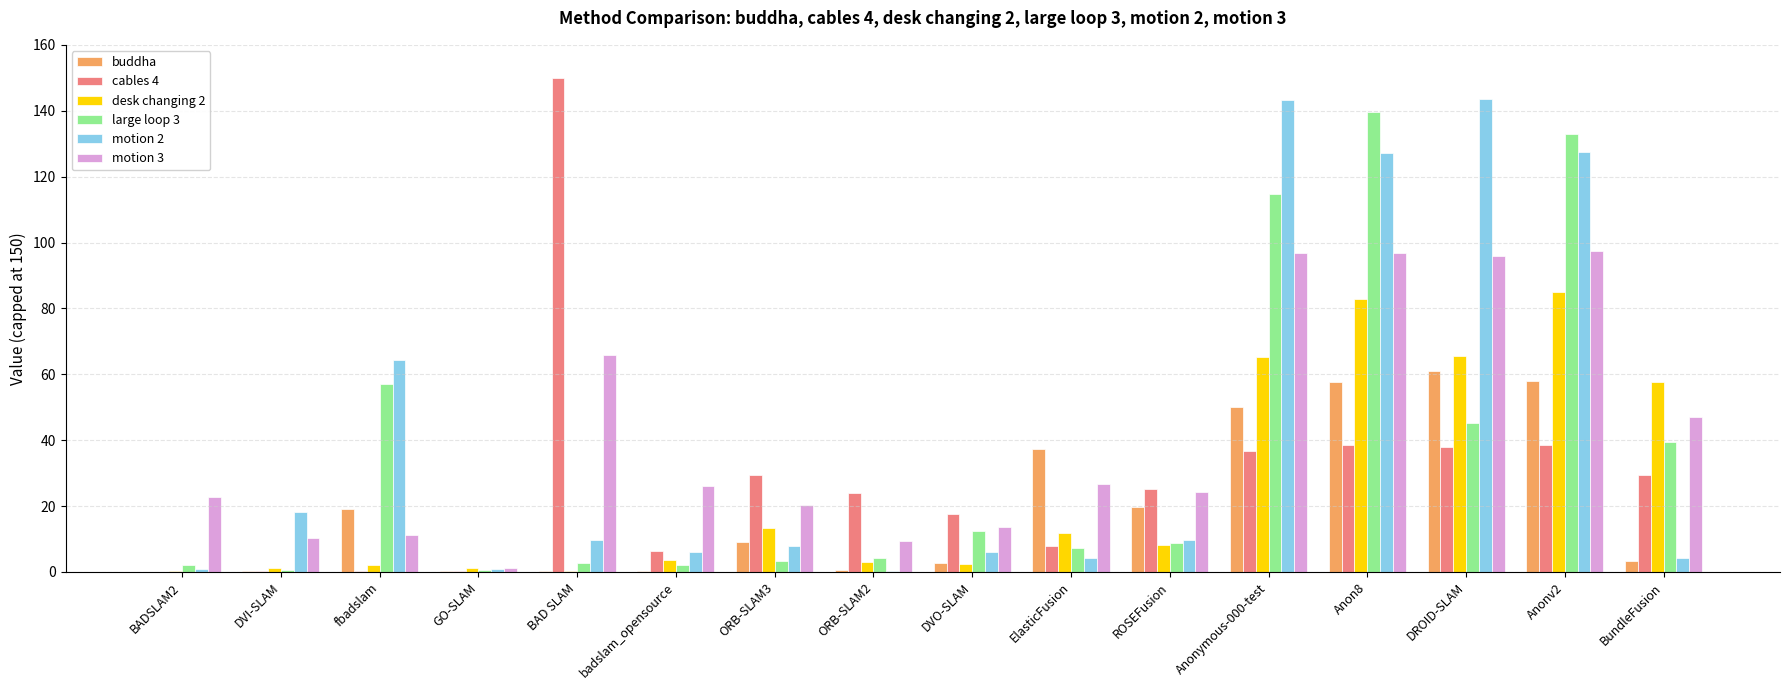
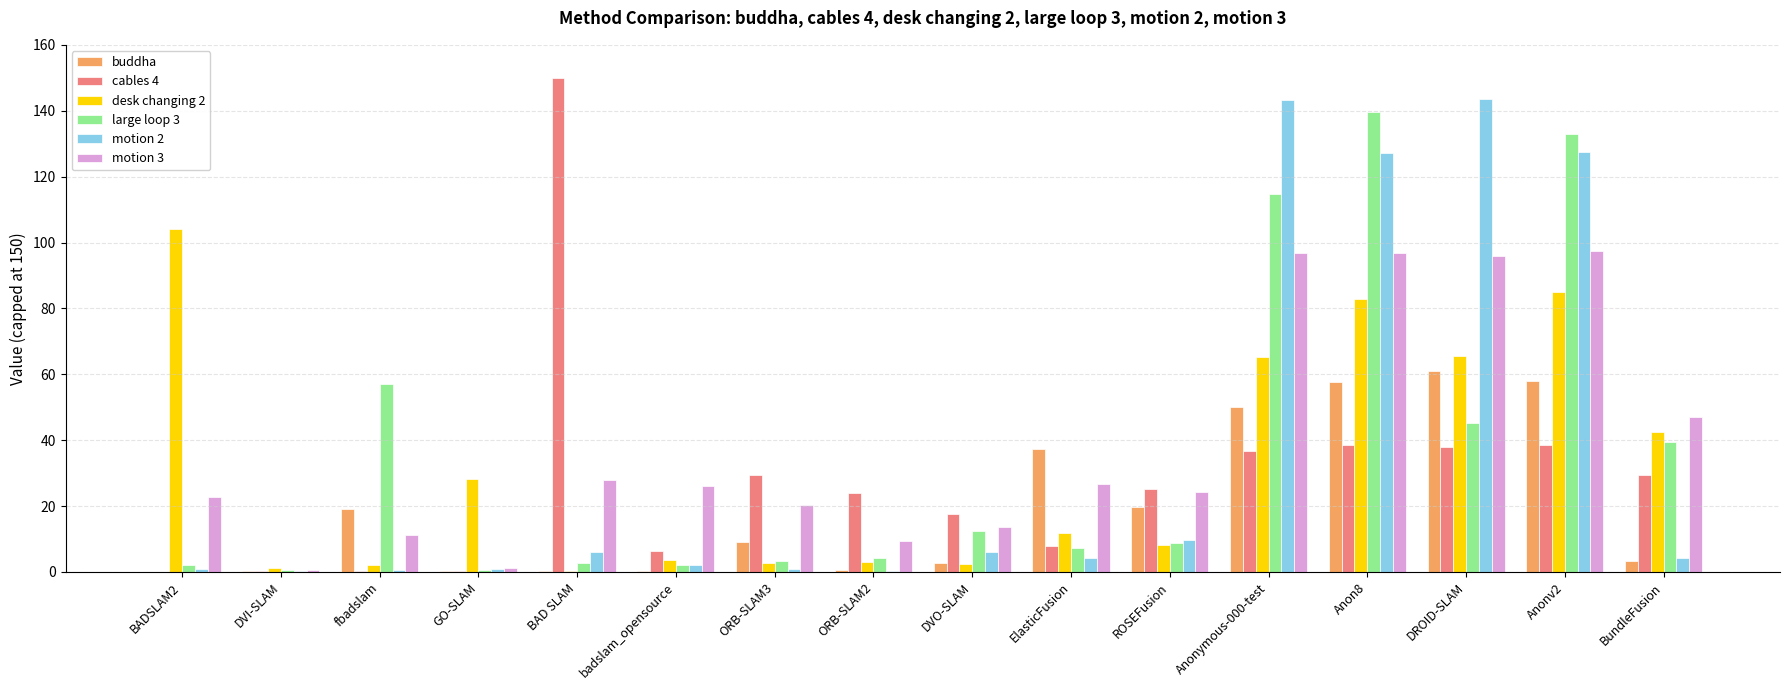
desk changing 2, BADSLAM2: 0 -> 104
motion 2, DVI-SLAM: 18 -> 0
motion 3, DVI-SLAM: 10 -> 1
motion 2, fbadslam: 64 -> 1
desk changing 2, GO-SLAM: 1 -> 28
motion 2, BAD SLAM: 10 -> 6
motion 3, BAD SLAM: 66 -> 28
motion 2, badslam_opensource: 6 -> 2
desk changing 2, ORB-SLAM3: 13 -> 3
motion 2, ORB-SLAM3: 8 -> 1
desk changing 2, BundleFusion: 58 -> 42
